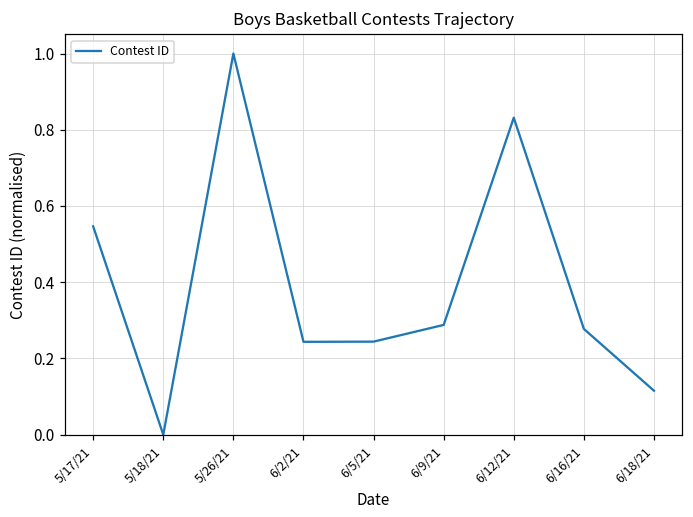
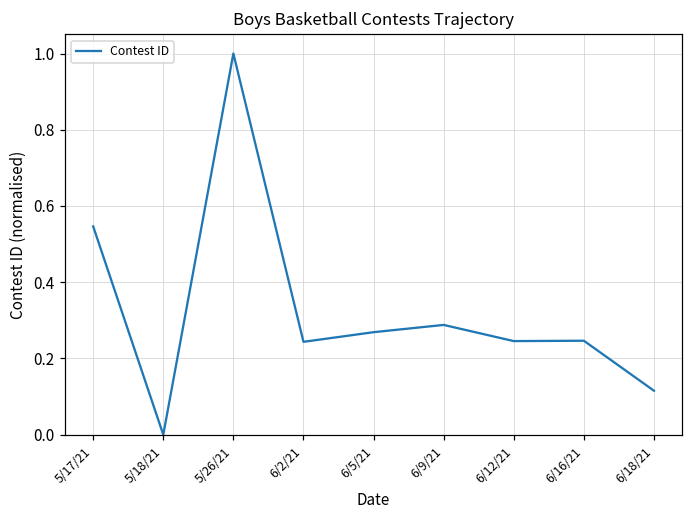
6/5/21: 0.24 -> 0.27
6/12/21: 0.83 -> 0.25
6/16/21: 0.28 -> 0.25
